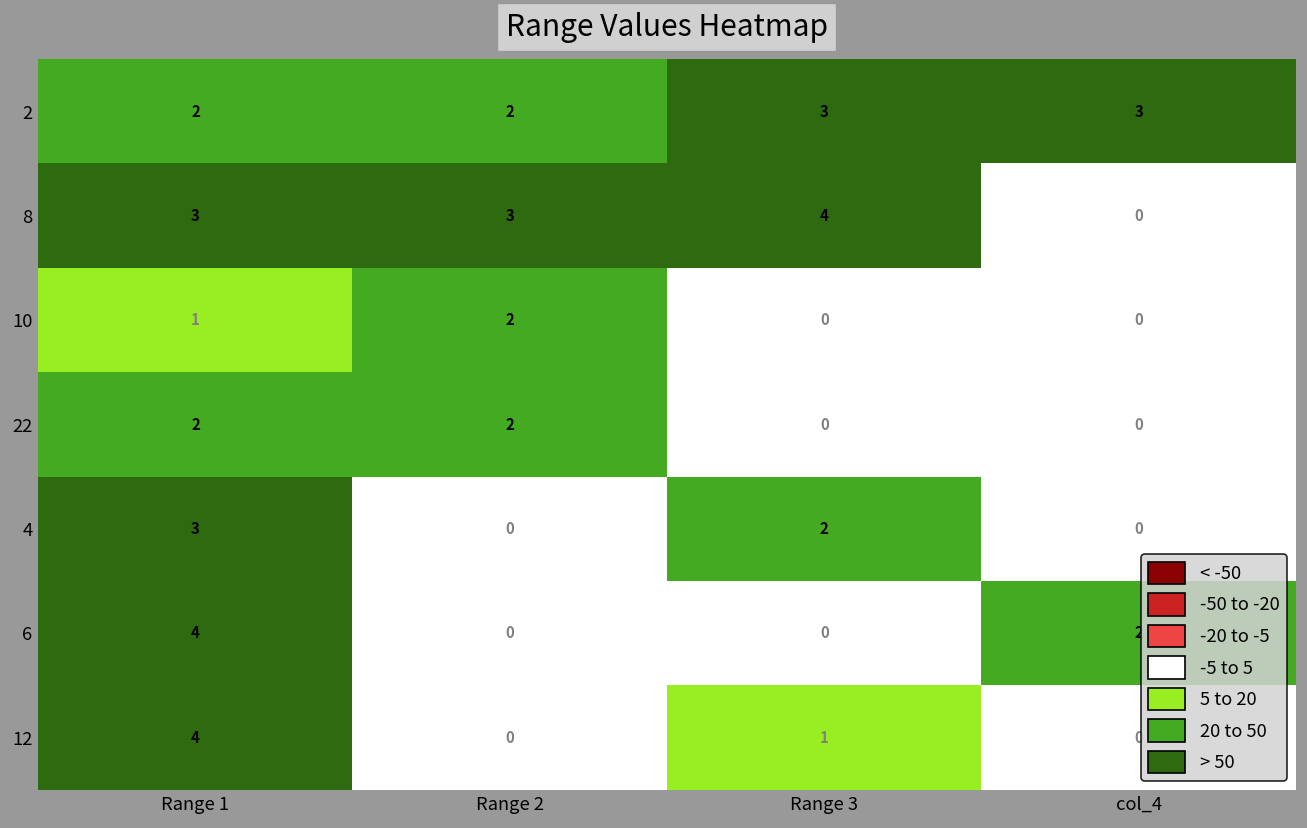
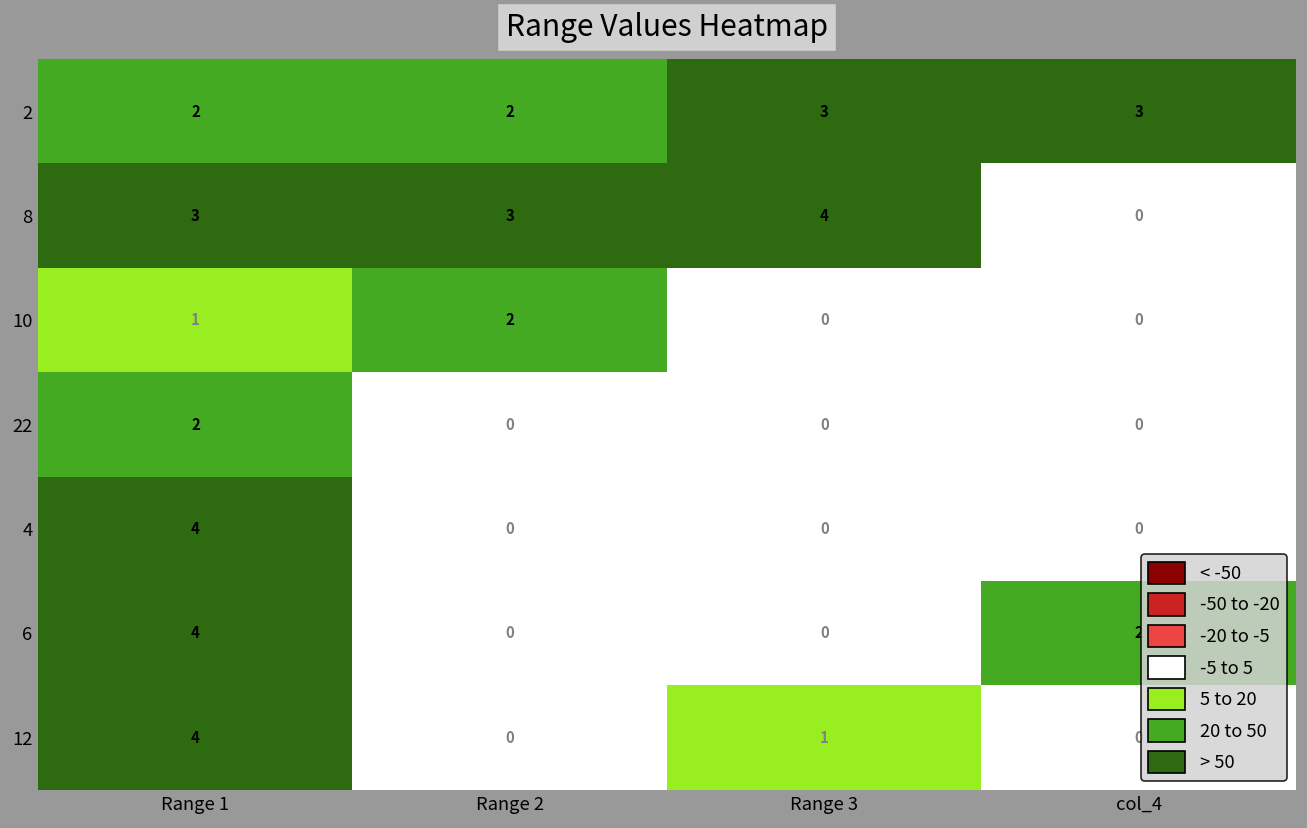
22, Range 2: 2 -> 0
4, Range 1: 3 -> 4
4, Range 3: 2 -> 0
